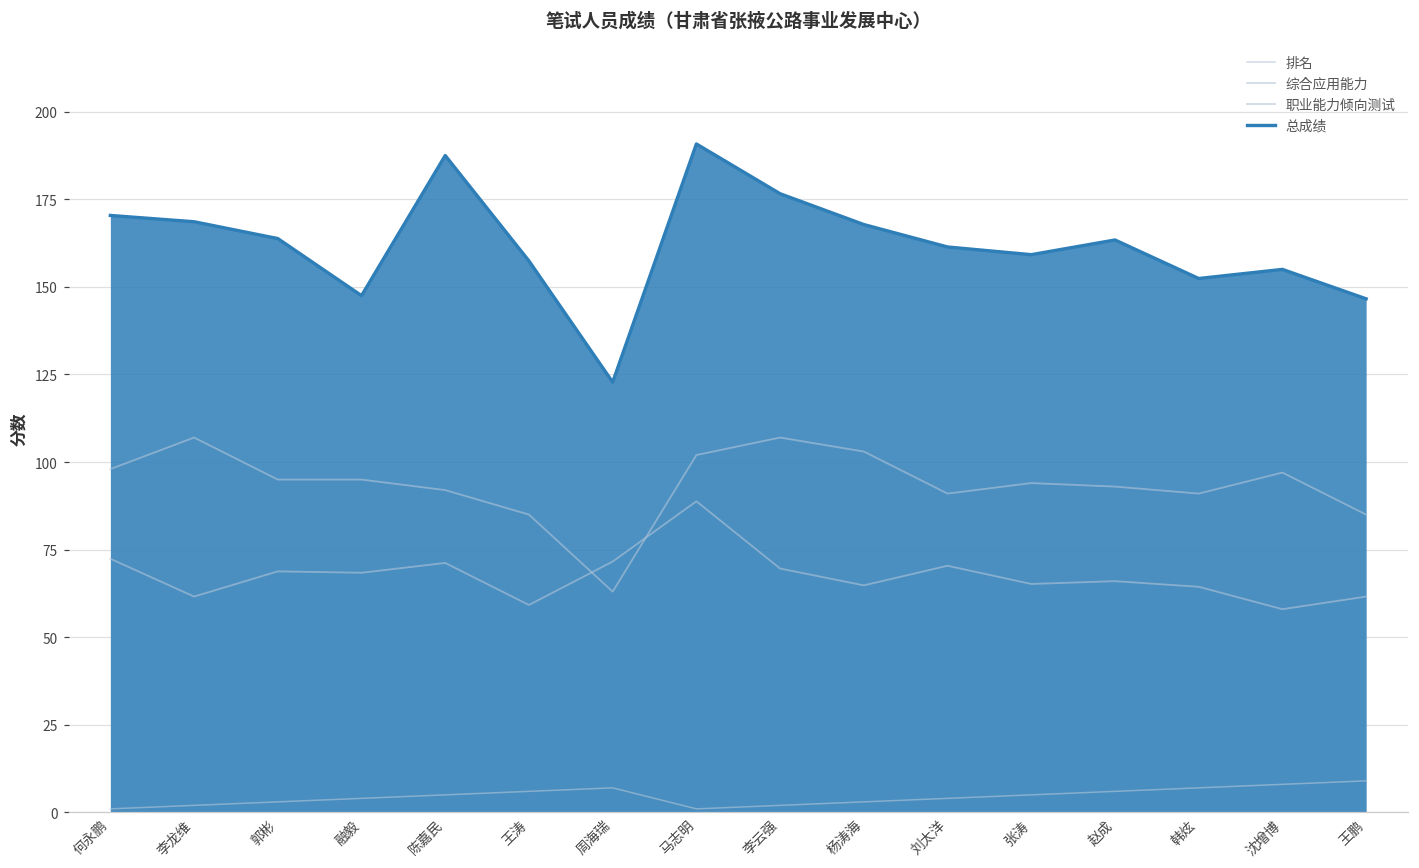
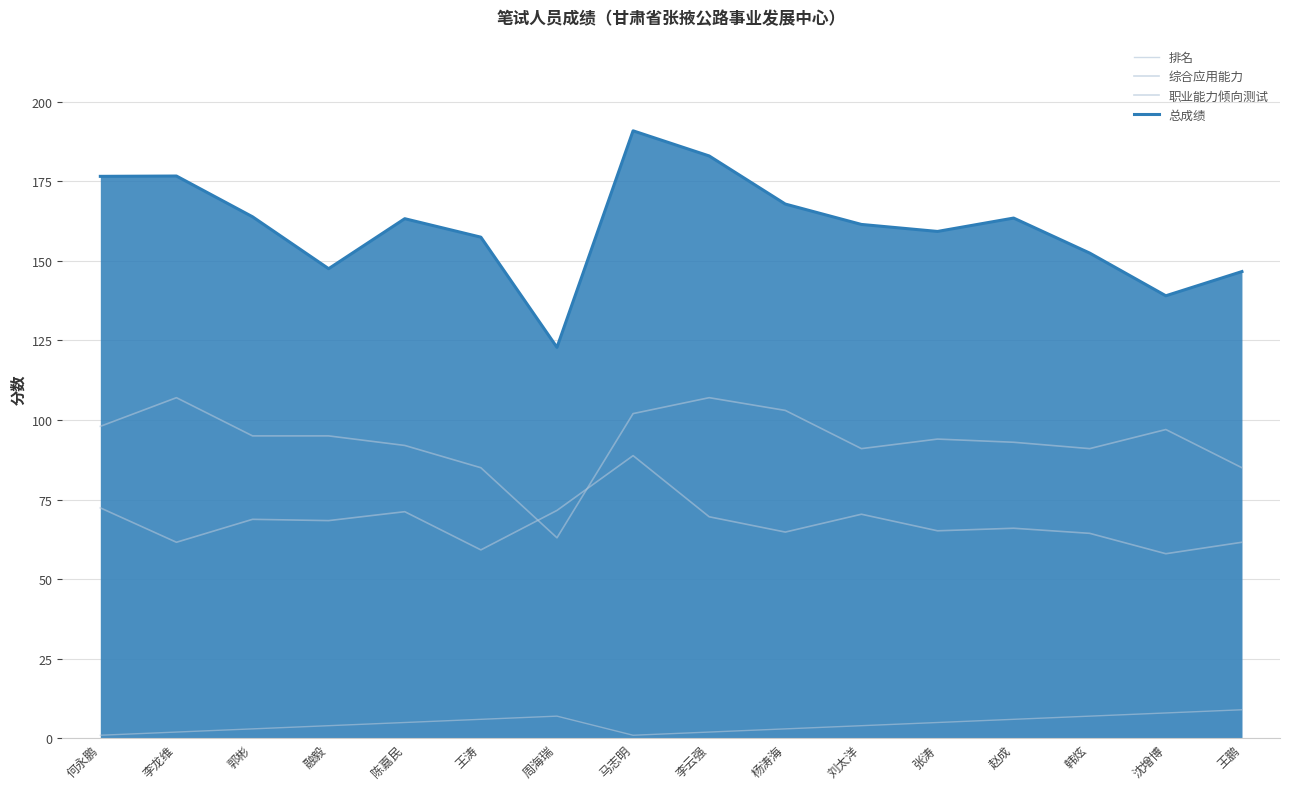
总成绩, 何永鹏: 170 -> 177
总成绩, 李龙维: 169 -> 177
总成绩, 陈嘉民: 188 -> 163
总成绩, 李云强: 177 -> 183
总成绩, 沈增博: 155 -> 139
